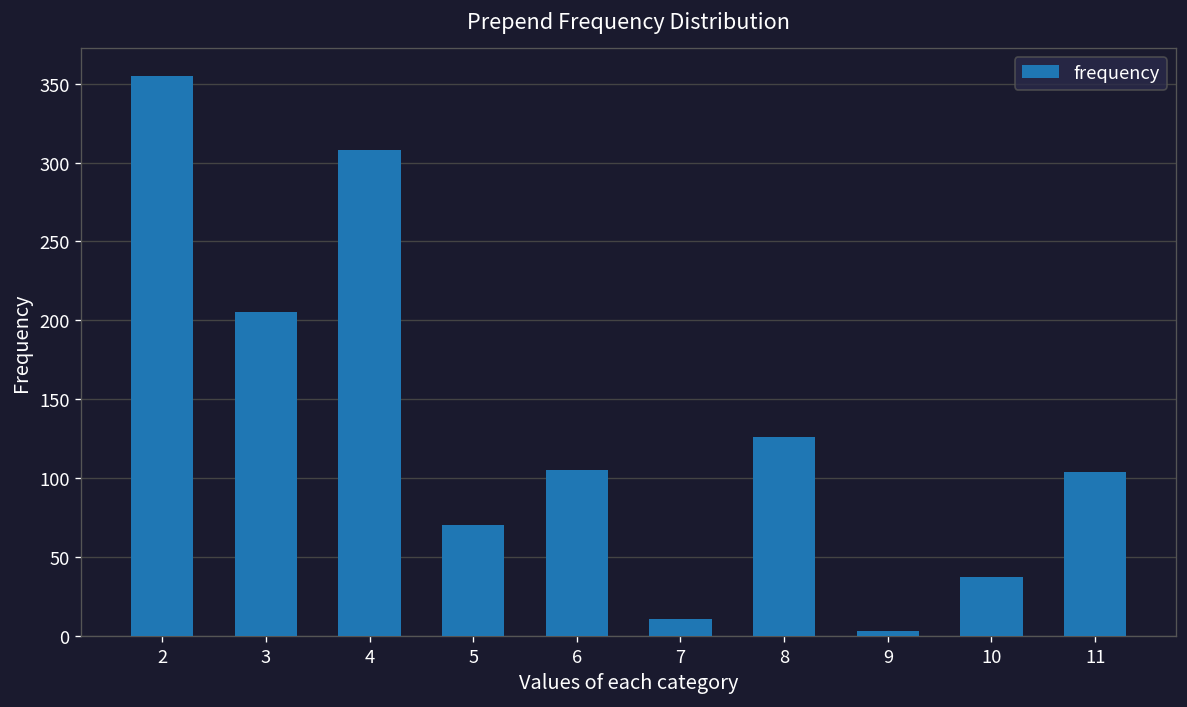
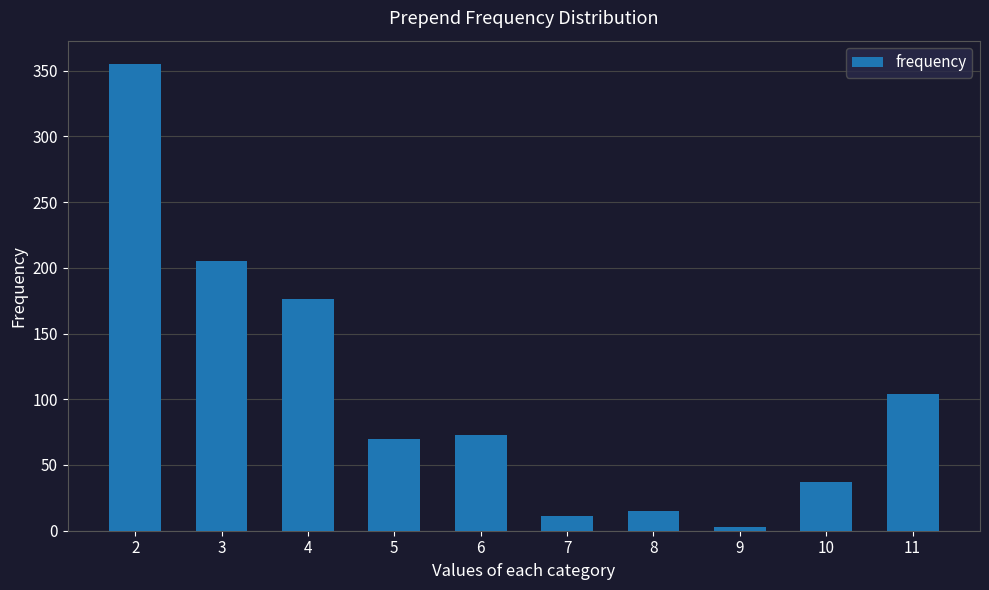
4: 308 -> 176
6: 105 -> 73
8: 126 -> 15
